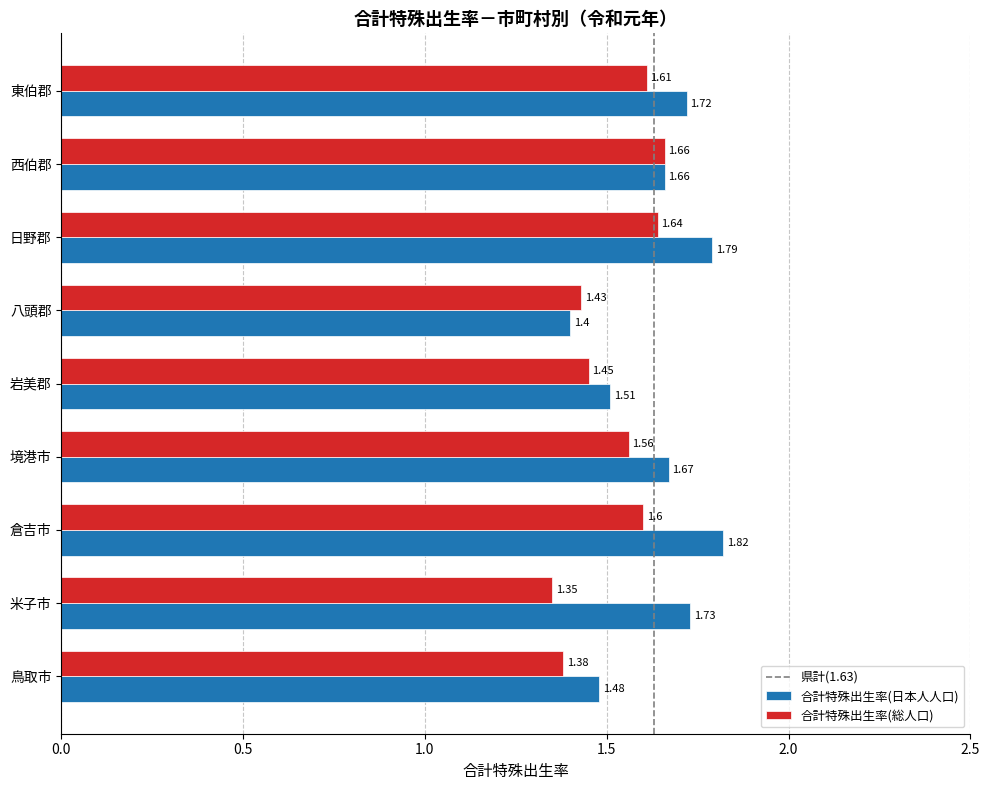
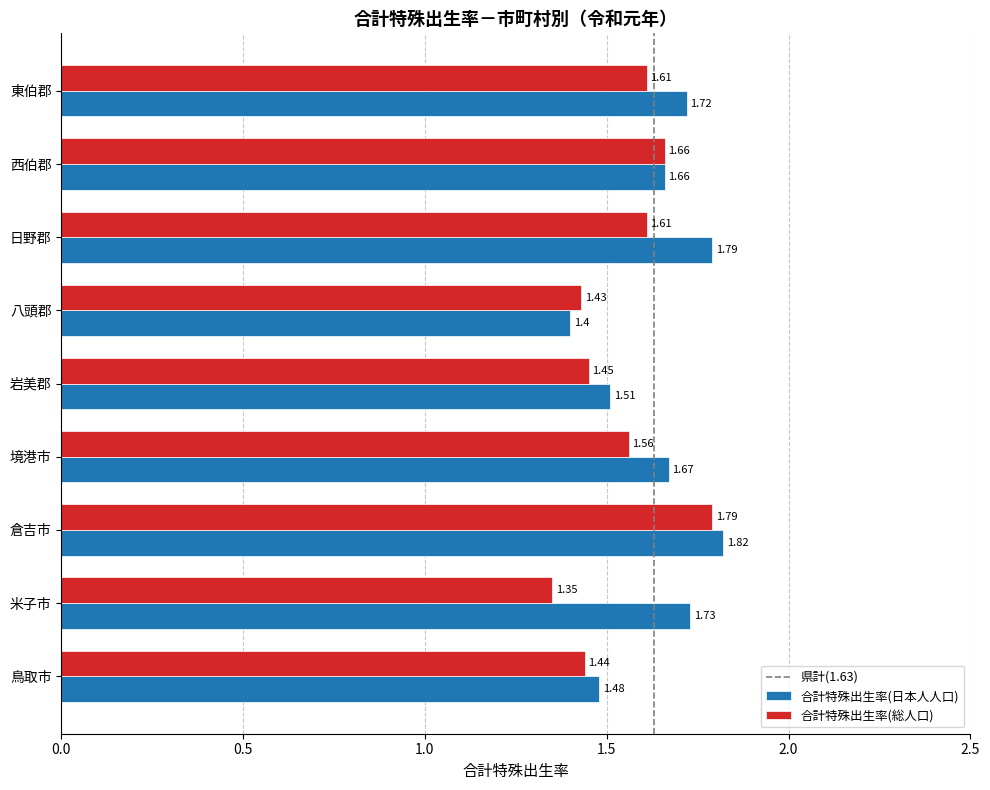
合計特殊出生率(総人口), 日野郡: 1.64 -> 1.61
合計特殊出生率(総人口), 倉吉市: 1.6 -> 1.79
合計特殊出生率(総人口), 鳥取市: 1.38 -> 1.44
